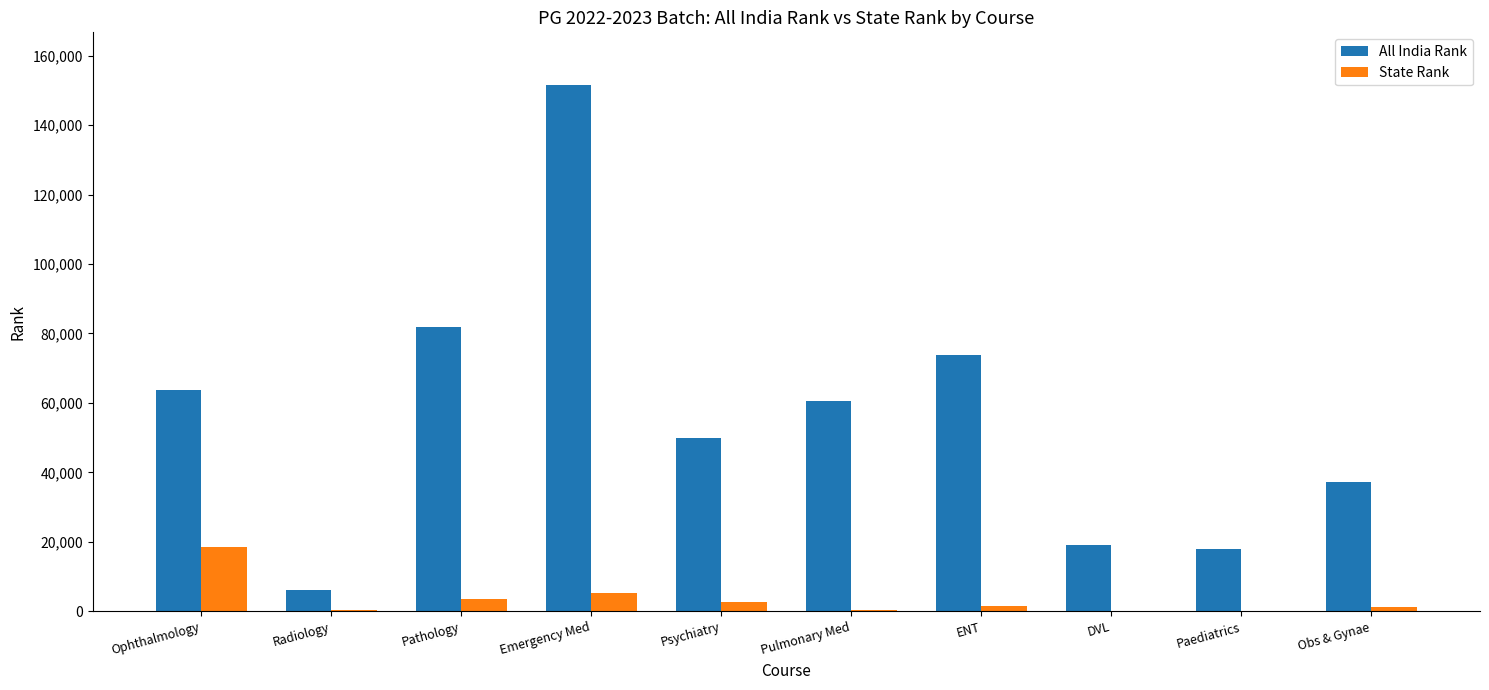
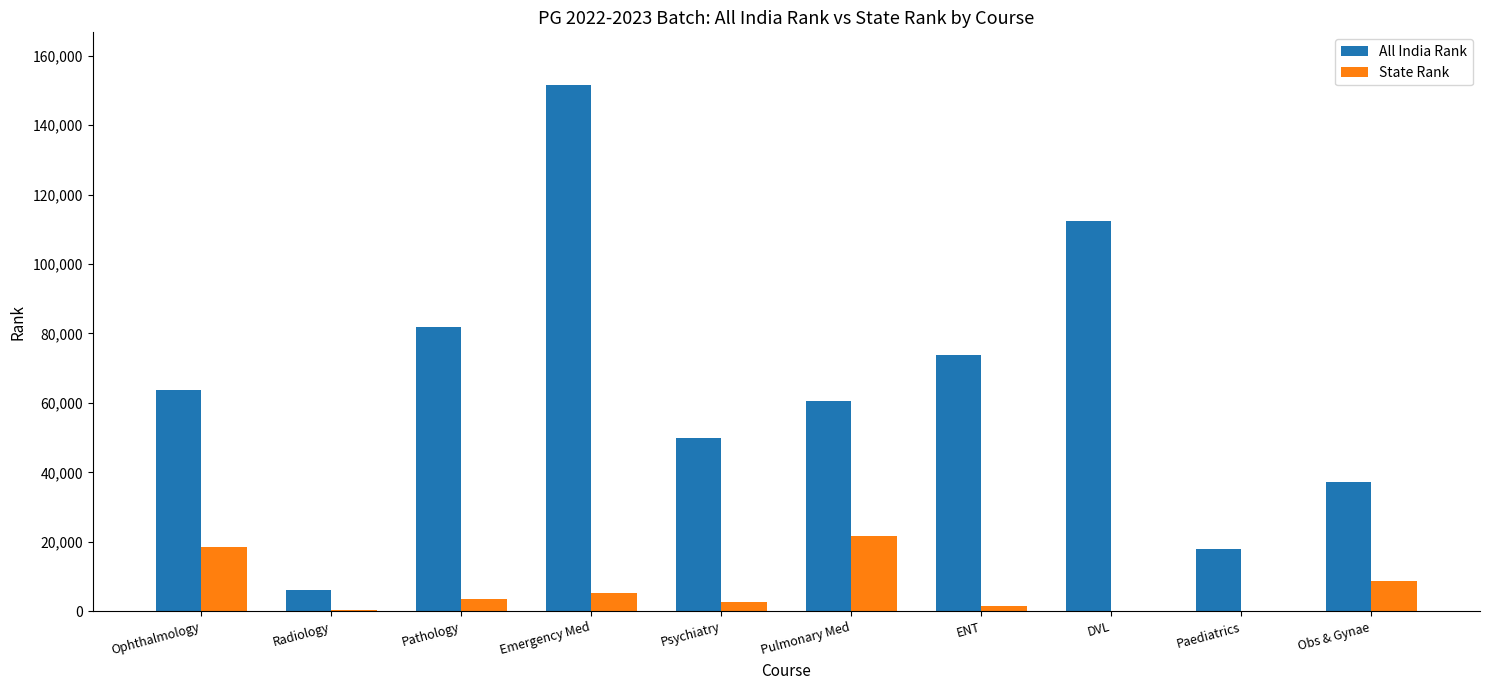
State Rank, Pulmonary Med: 0 -> 22,000
All India Rank, DVL: 19,000 -> 112,000
State Rank, Obs & Gynae: 1,000 -> 9,000
